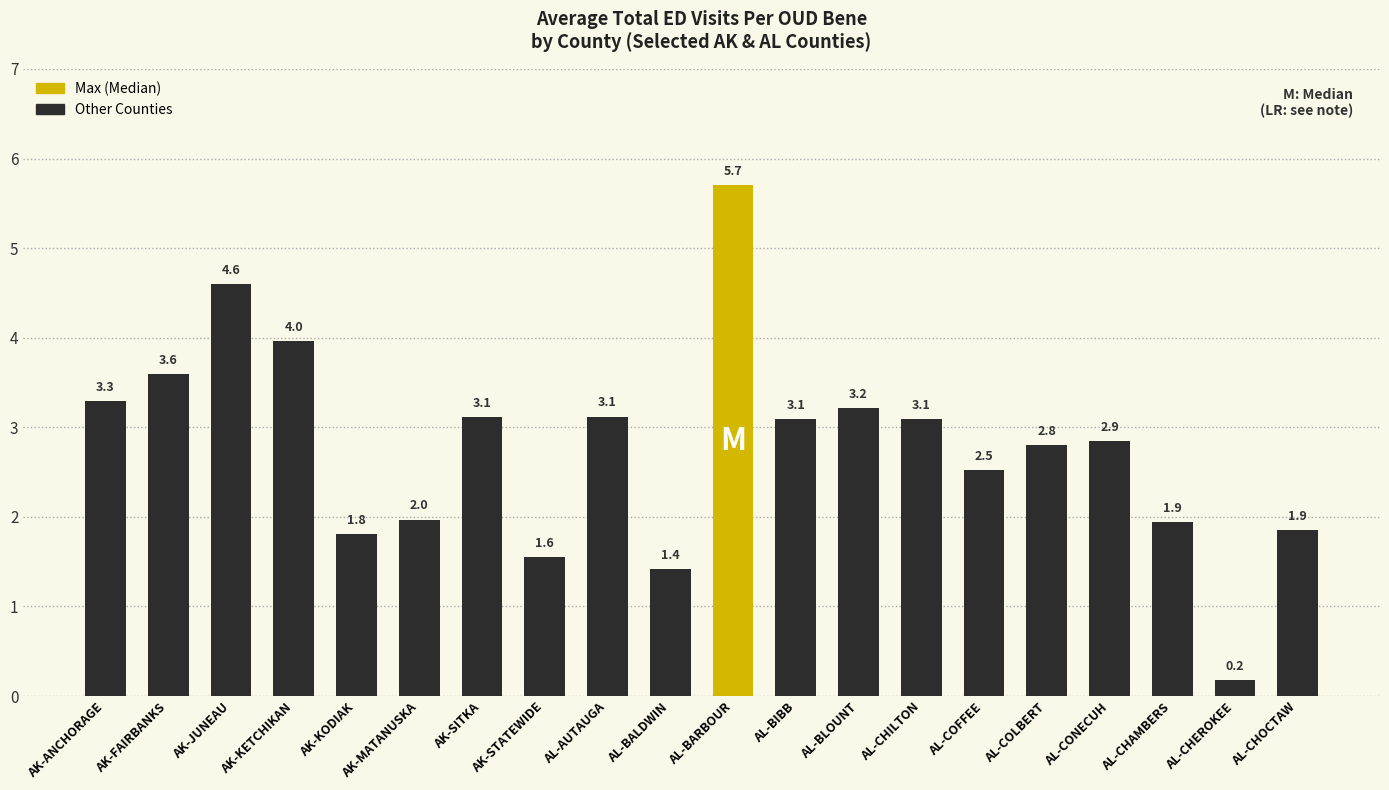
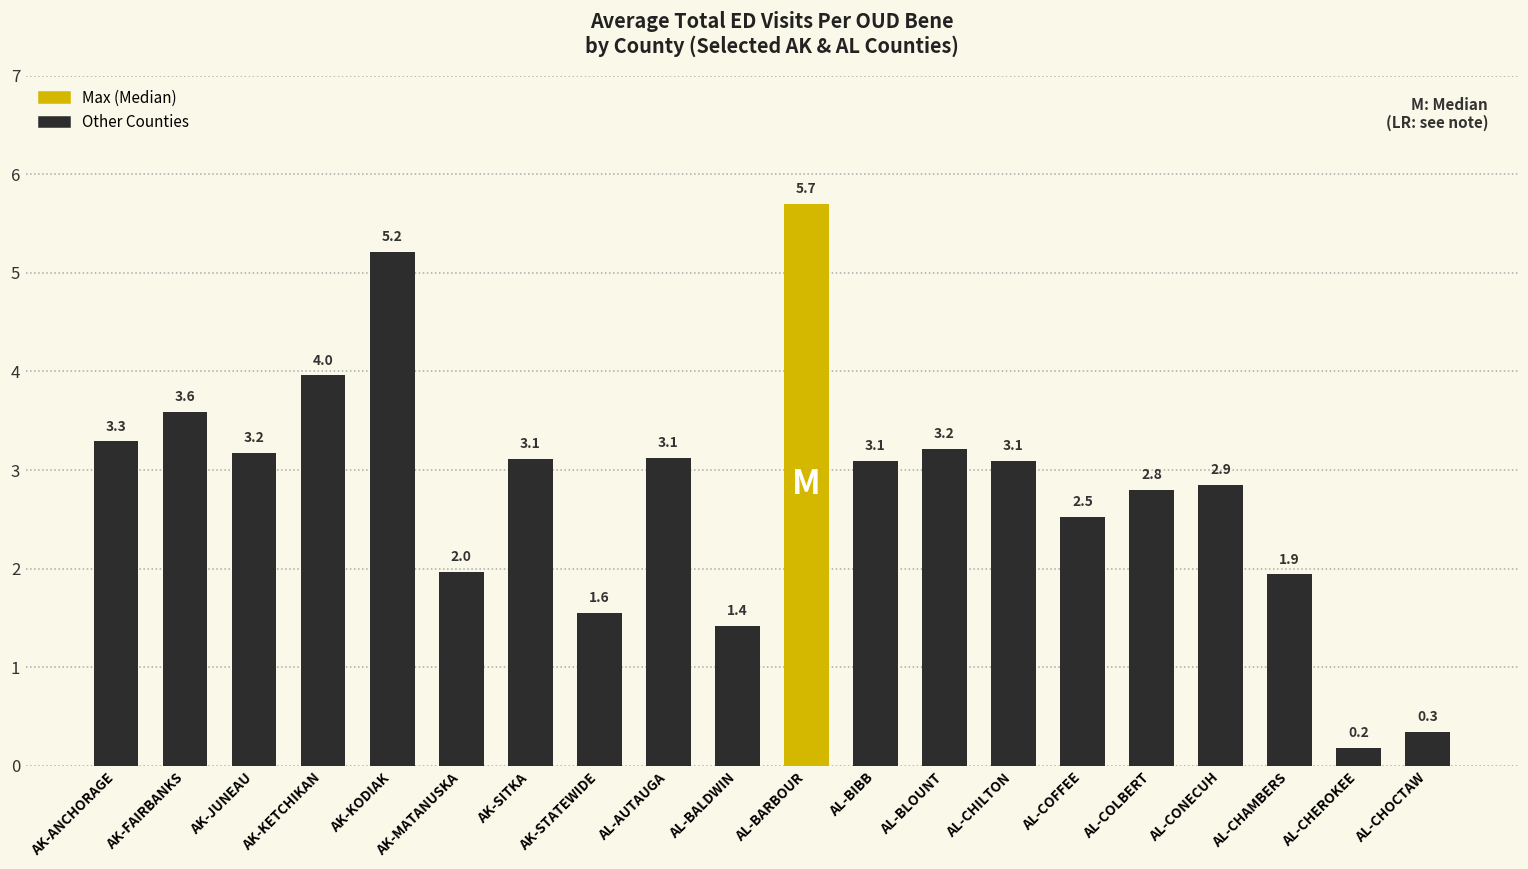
AK-JUNEAU: 4.6 -> 3.2
AK-KODIAK: 1.8 -> 5.2
AL-CHOCTAW: 1.9 -> 0.3
